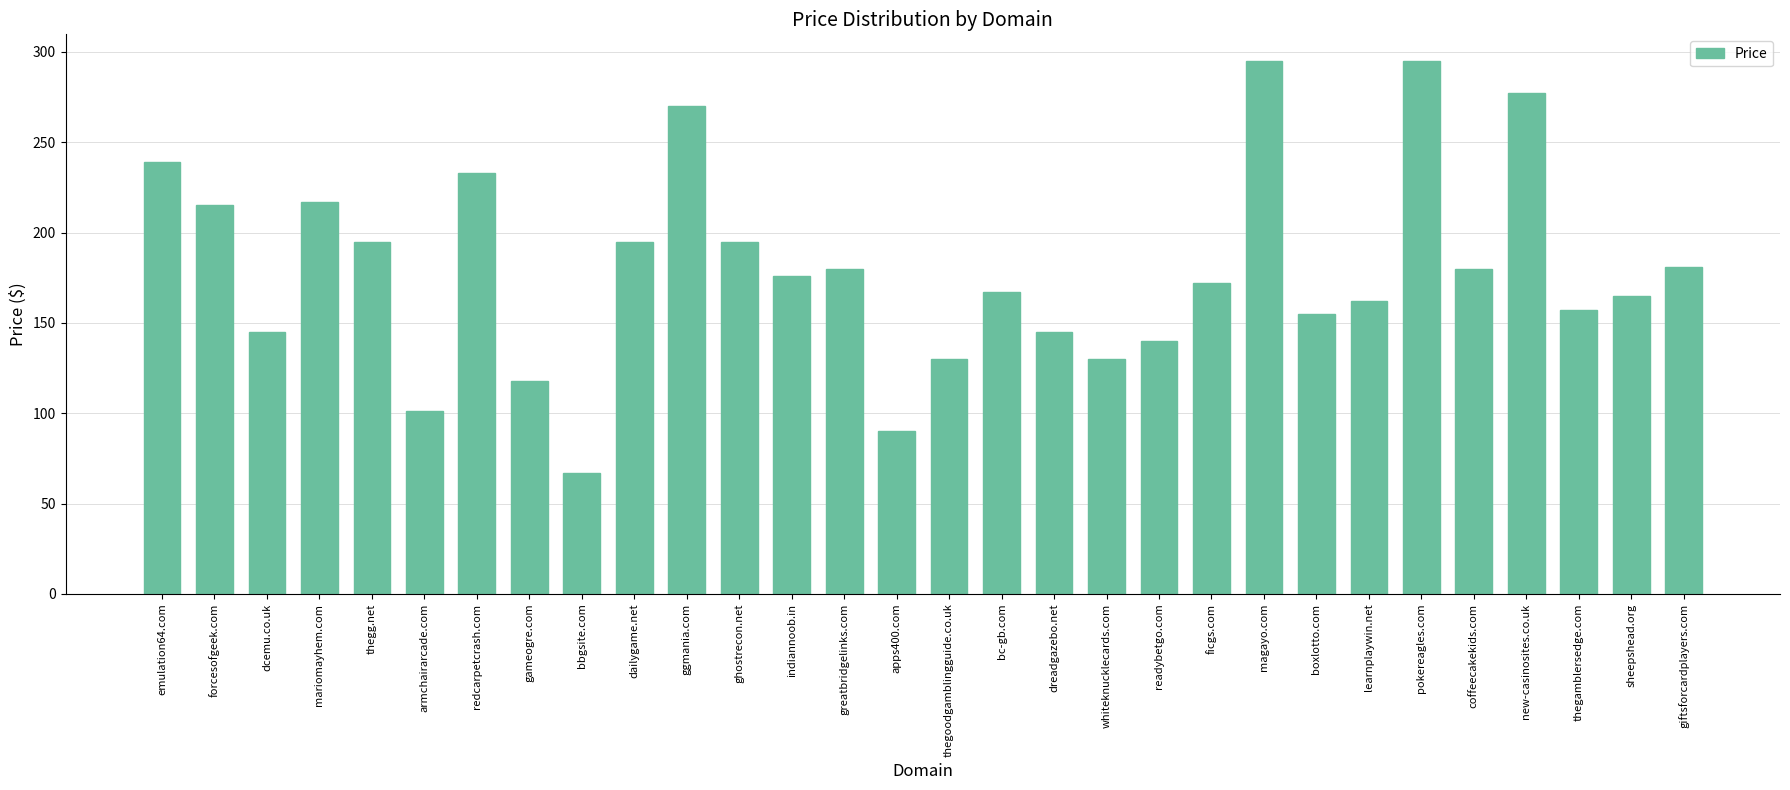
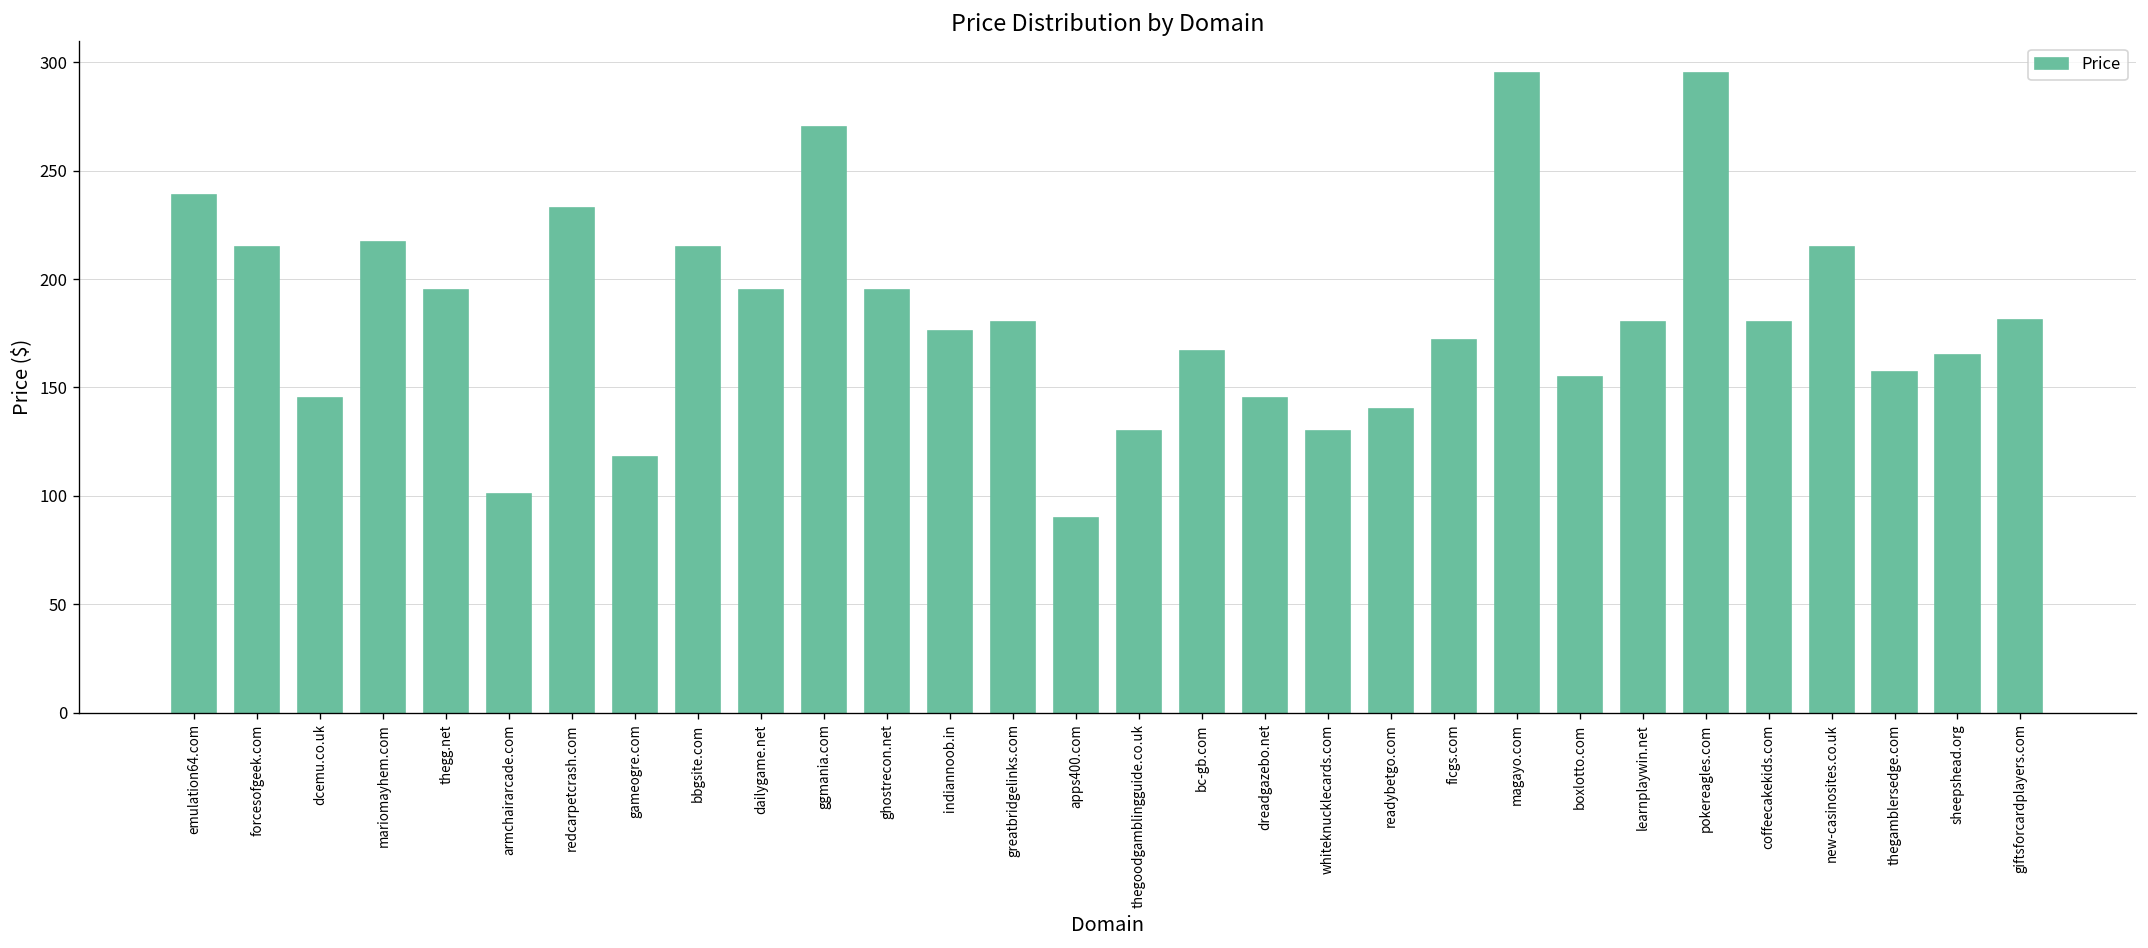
bbgsite.com: 67 -> 215
learnplaywin.net: 162 -> 180
new-casinosites.co.uk: 277 -> 215
